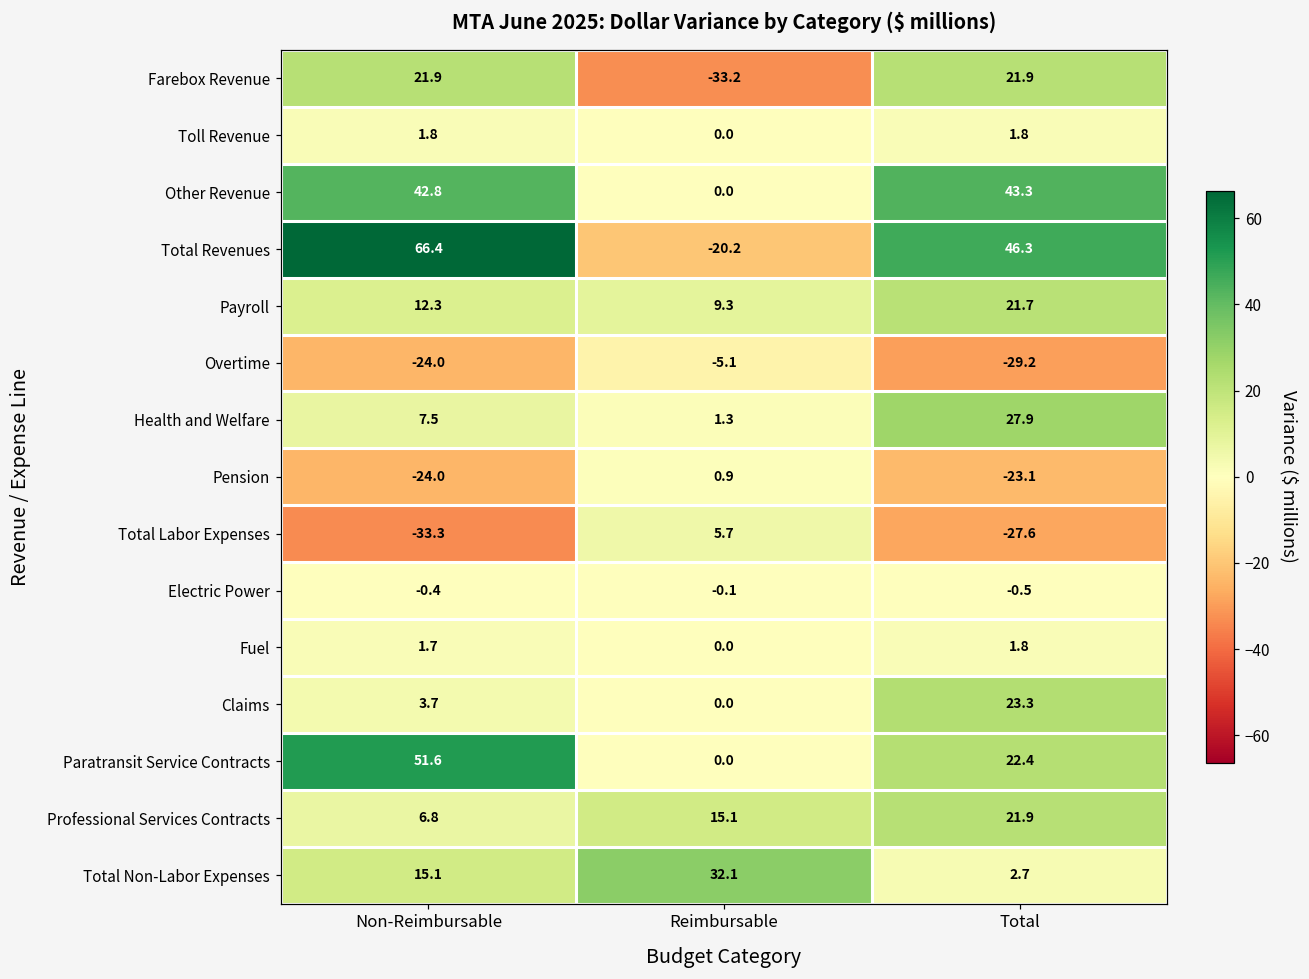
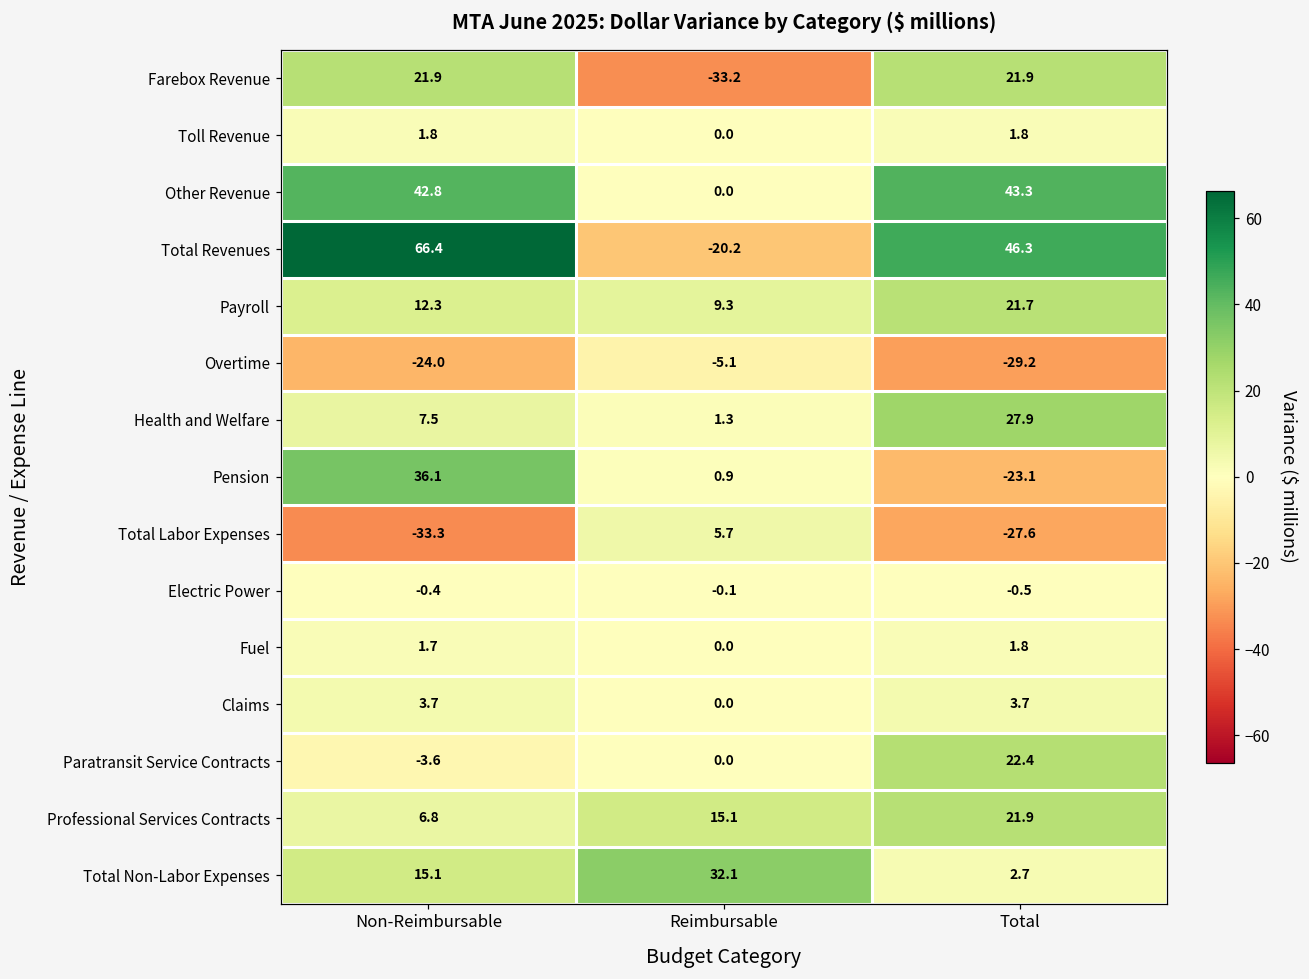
Pension, Non-Reimbursable: -24.0 -> 36.1
Claims, Total: 23.3 -> 3.7
Paratransit Service Contracts, Non-Reimbursable: 51.6 -> -3.6
